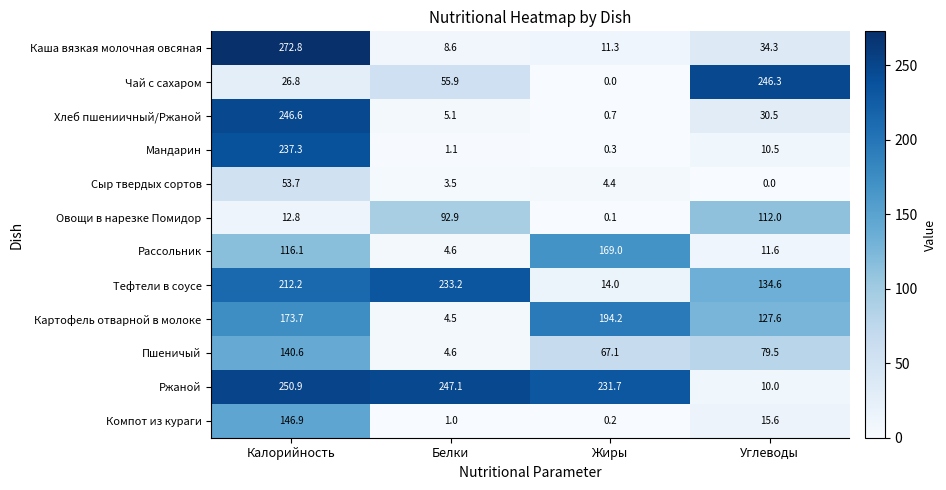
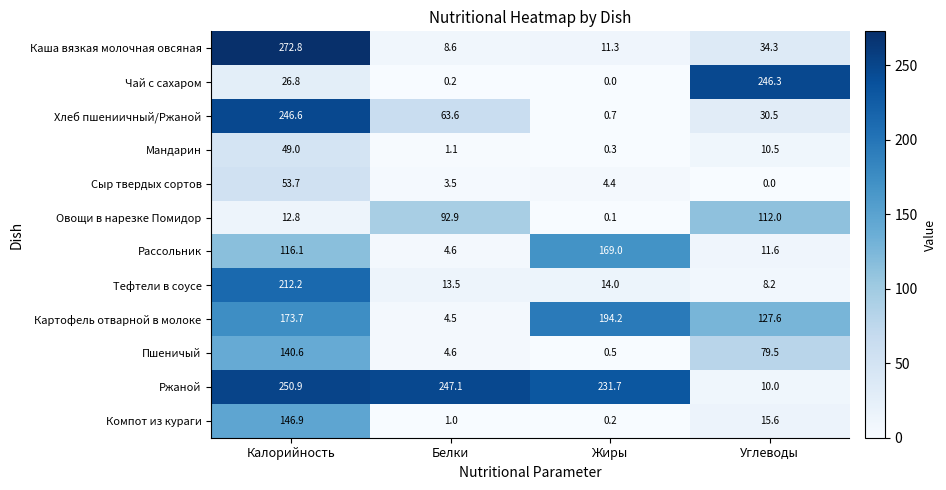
Чай с сахаром, Белки: 55.9 -> 0.2
Хлеб пшениичный/Ржаной, Белки: 5.1 -> 63.6
Мандарин, Калорийность: 237.3 -> 49.0
Тефтели в соусе, Белки: 233.2 -> 13.5
Тефтели в соусе, Углеводы: 134.6 -> 8.2
Пшеничый, Жиры: 67.1 -> 0.5
